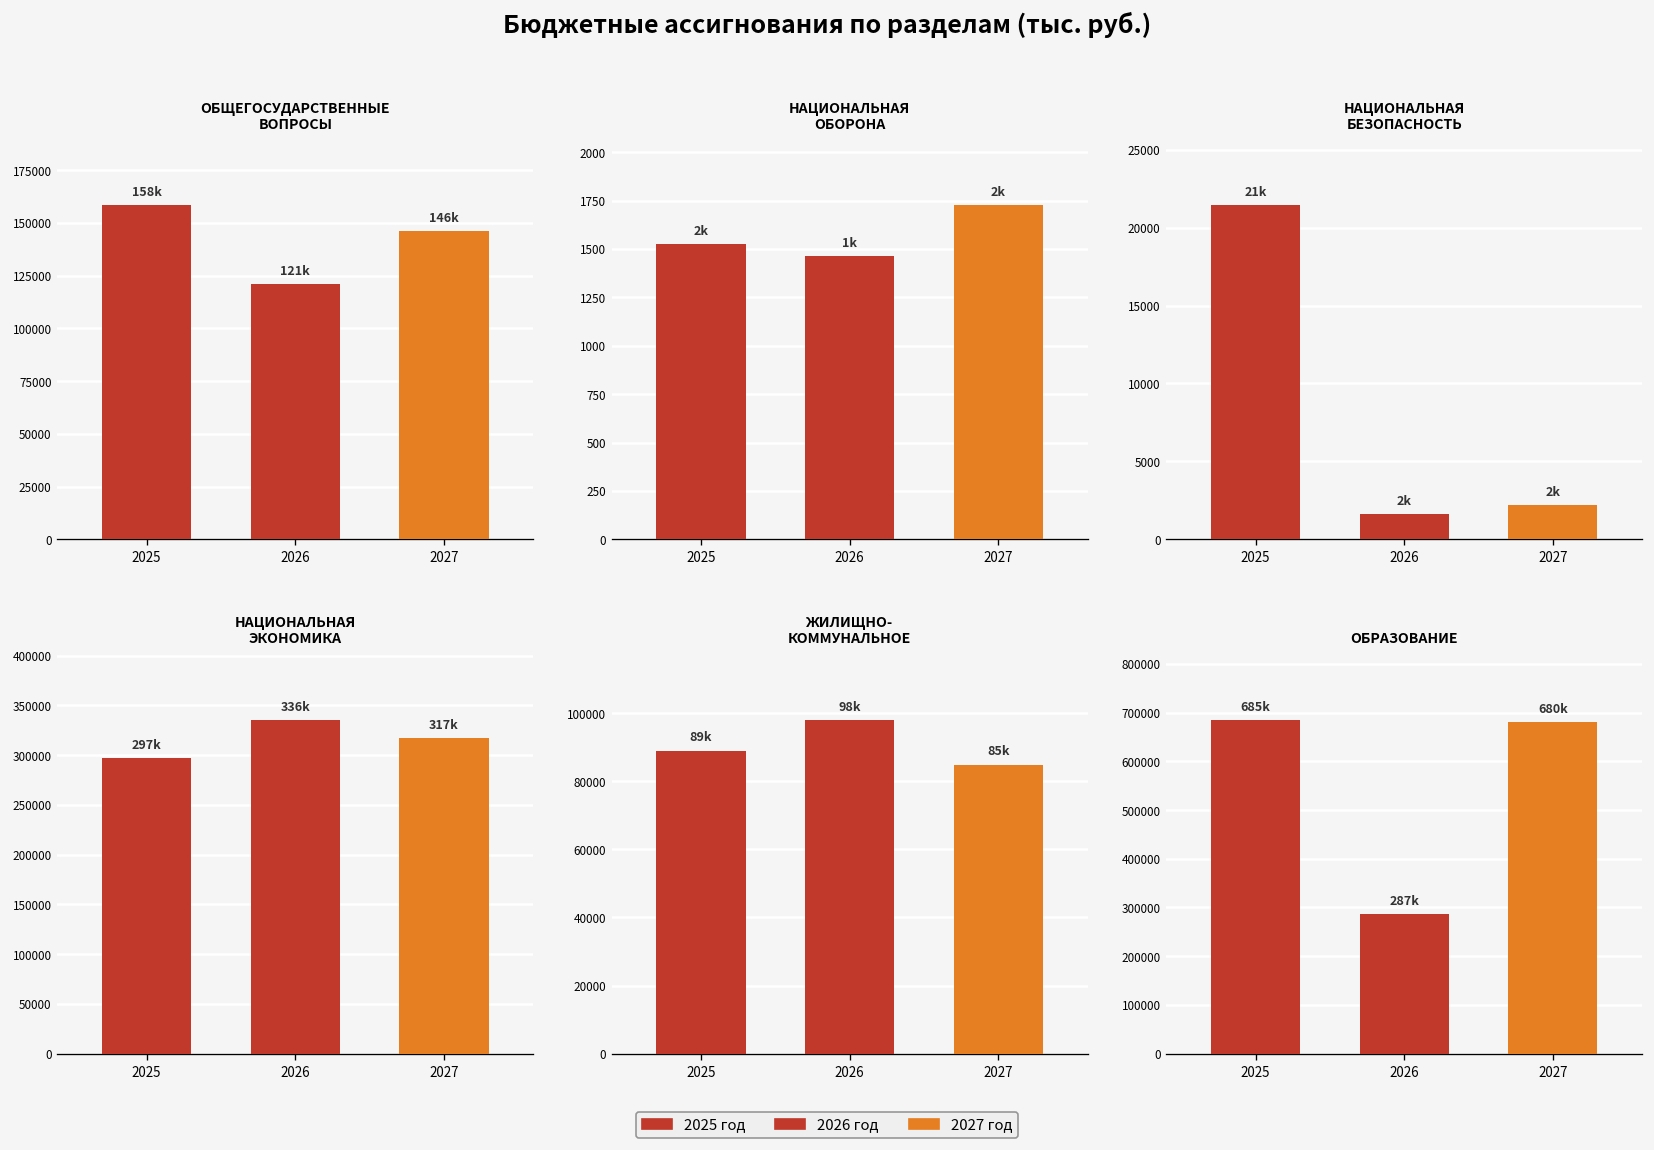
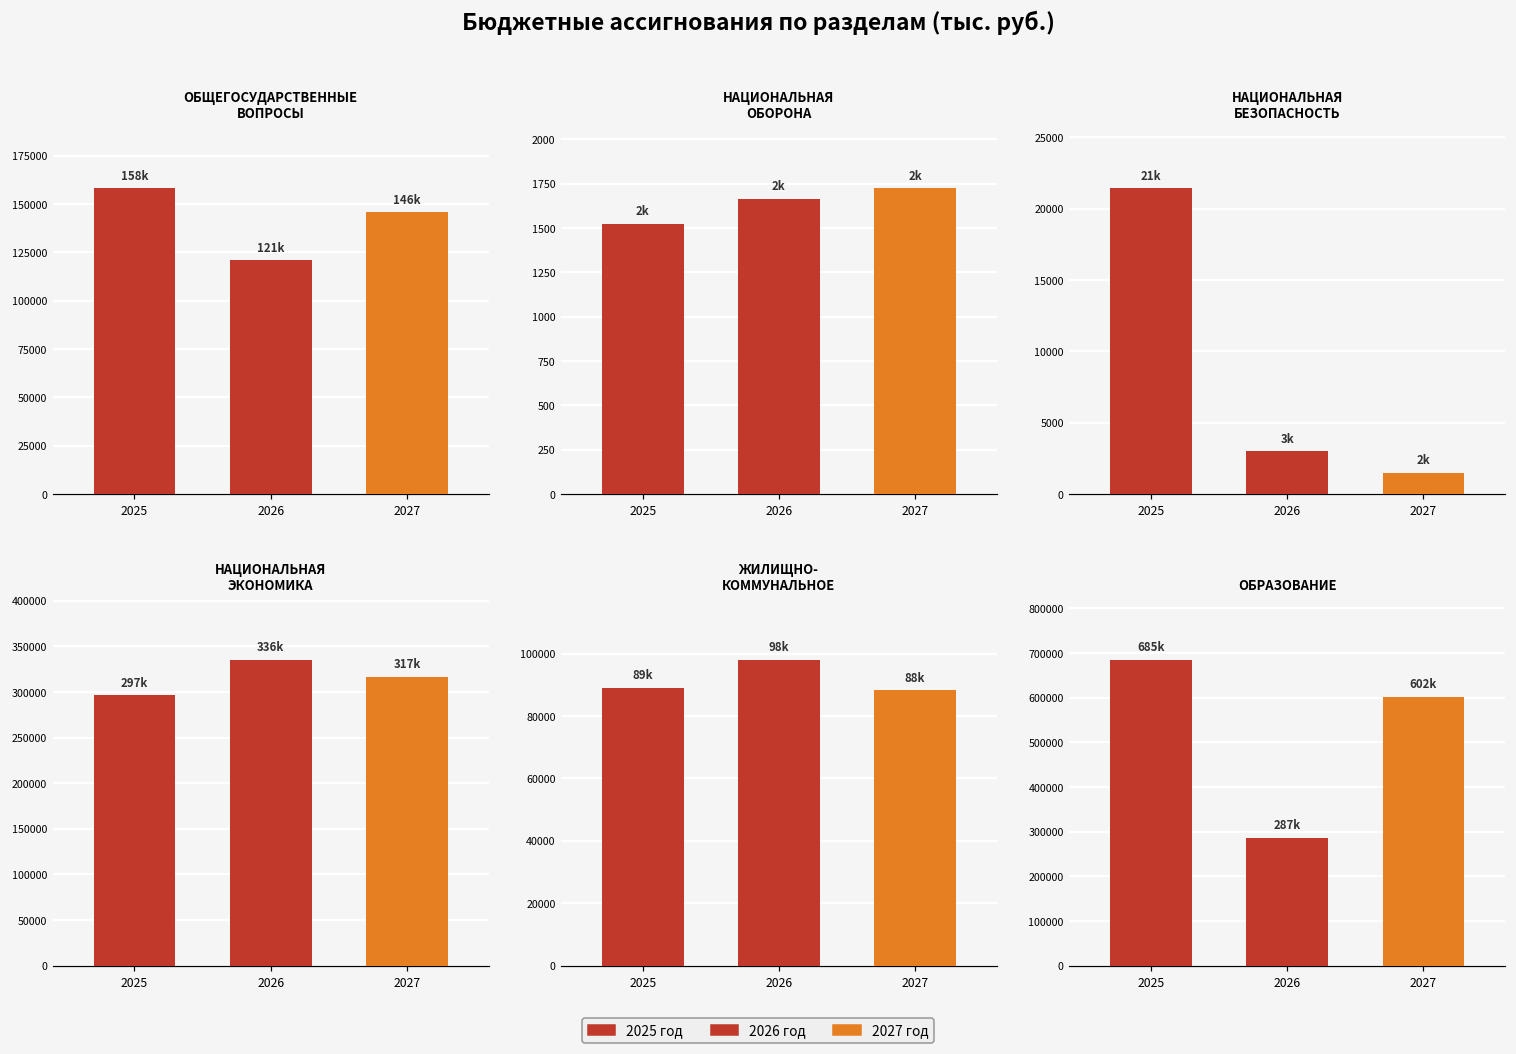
НАЦИОНАЛЬНАЯ ОБОРОНА, 2026: 1k -> 2k
НАЦИОНАЛЬНАЯ БЕЗОПАСНОСТЬ, 2026: 2k -> 3k
НАЦИОНАЛЬНАЯ БЕЗОПАСНОСТЬ, 2027: 2200 -> 1500
ЖИЛИЩНО- КОММУНАЛЬНОЕ, 2027: 85k -> 88k
ОБРАЗОВАНИЕ, 2027: 680k -> 602k
